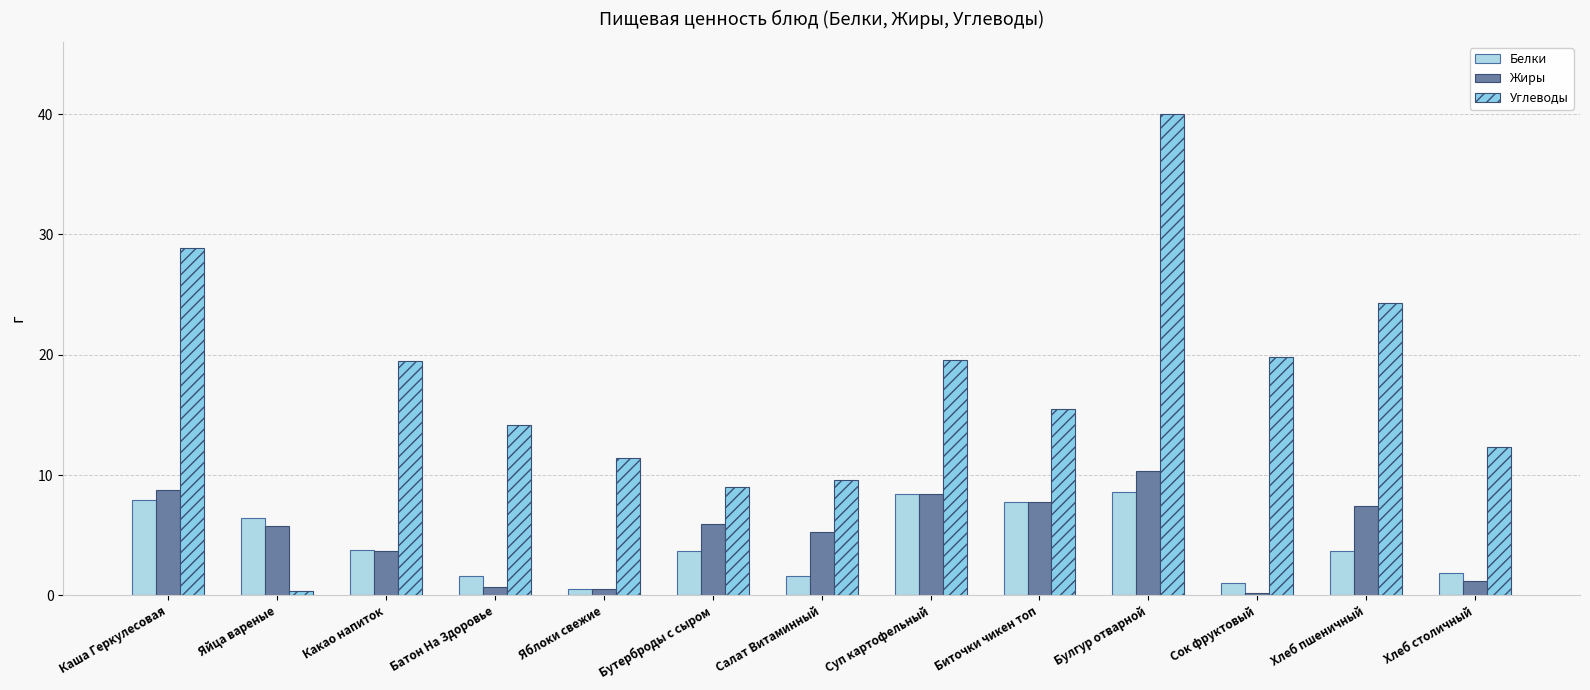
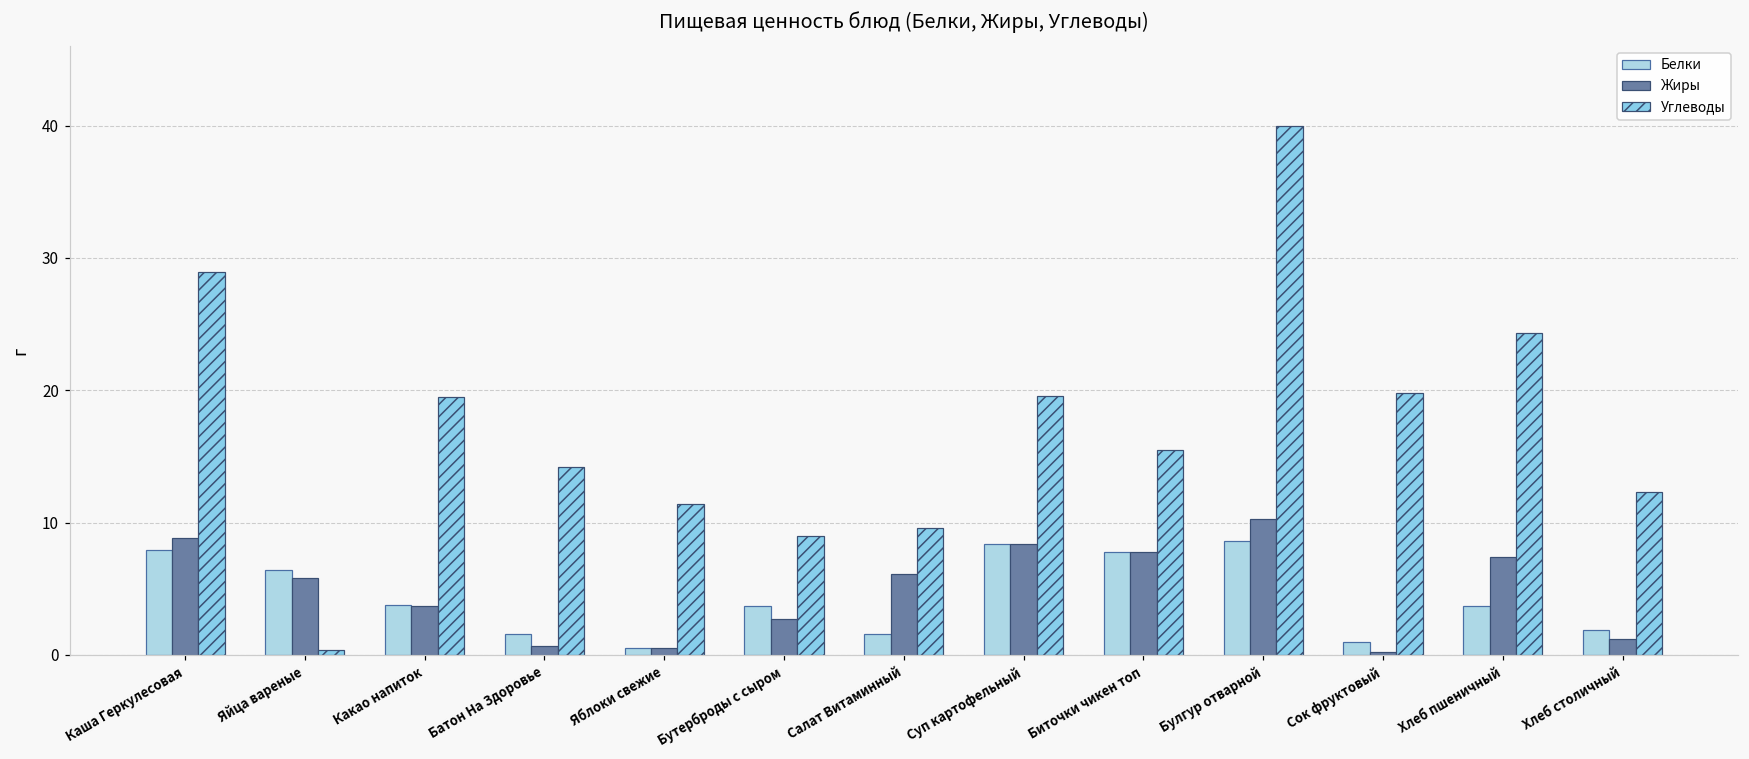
Жиры, Бутерброды с сыром: 5.9 -> 2.7
Жиры, Салат Витаминный: 5.3 -> 6.1
